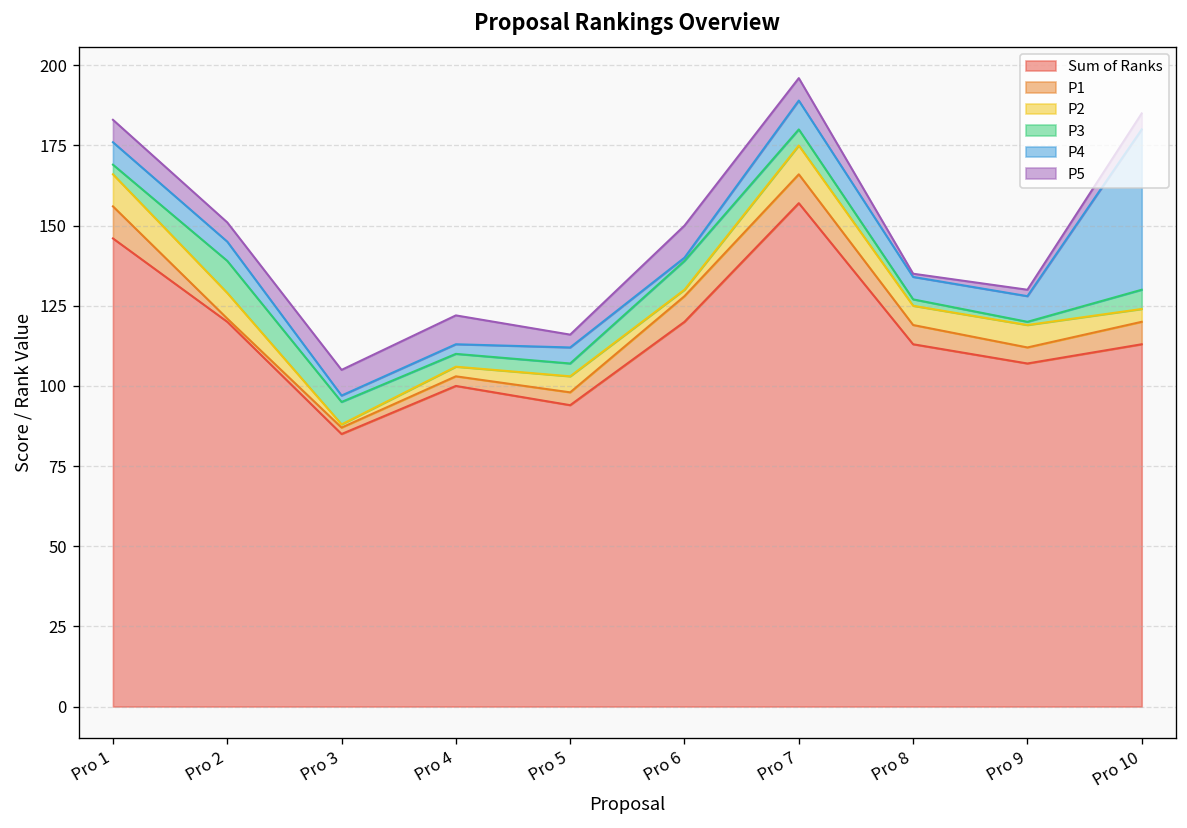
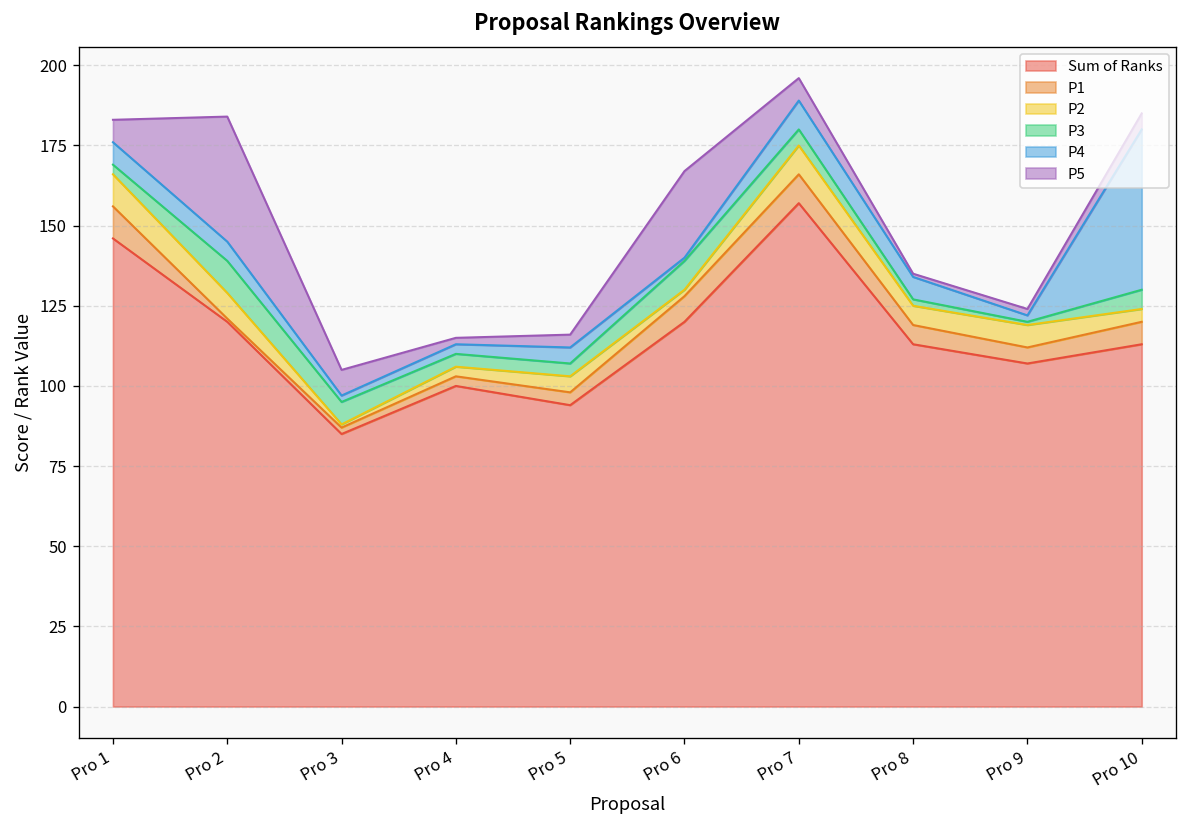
P5, Pro 2: 6 -> 39
P5, Pro 4: 9 -> 2
P5, Pro 6: 10 -> 27
P4, Pro 9: 8 -> 2
